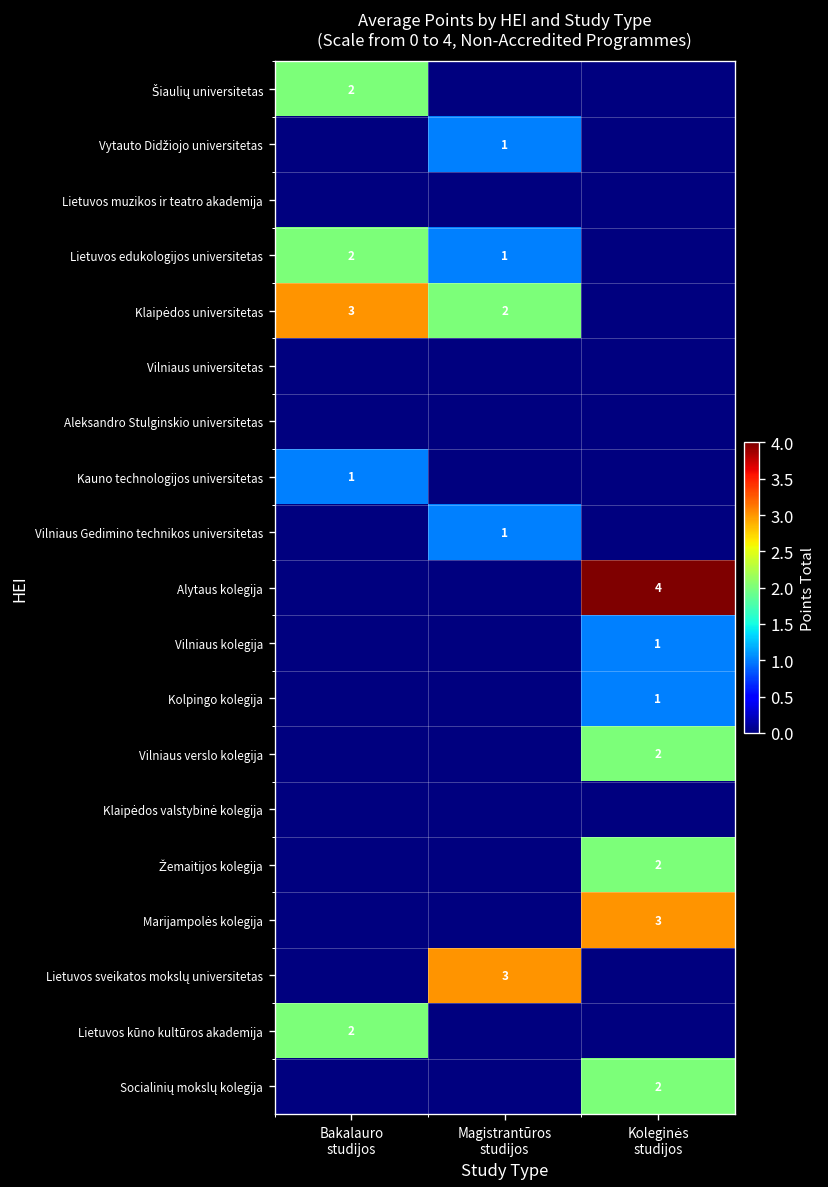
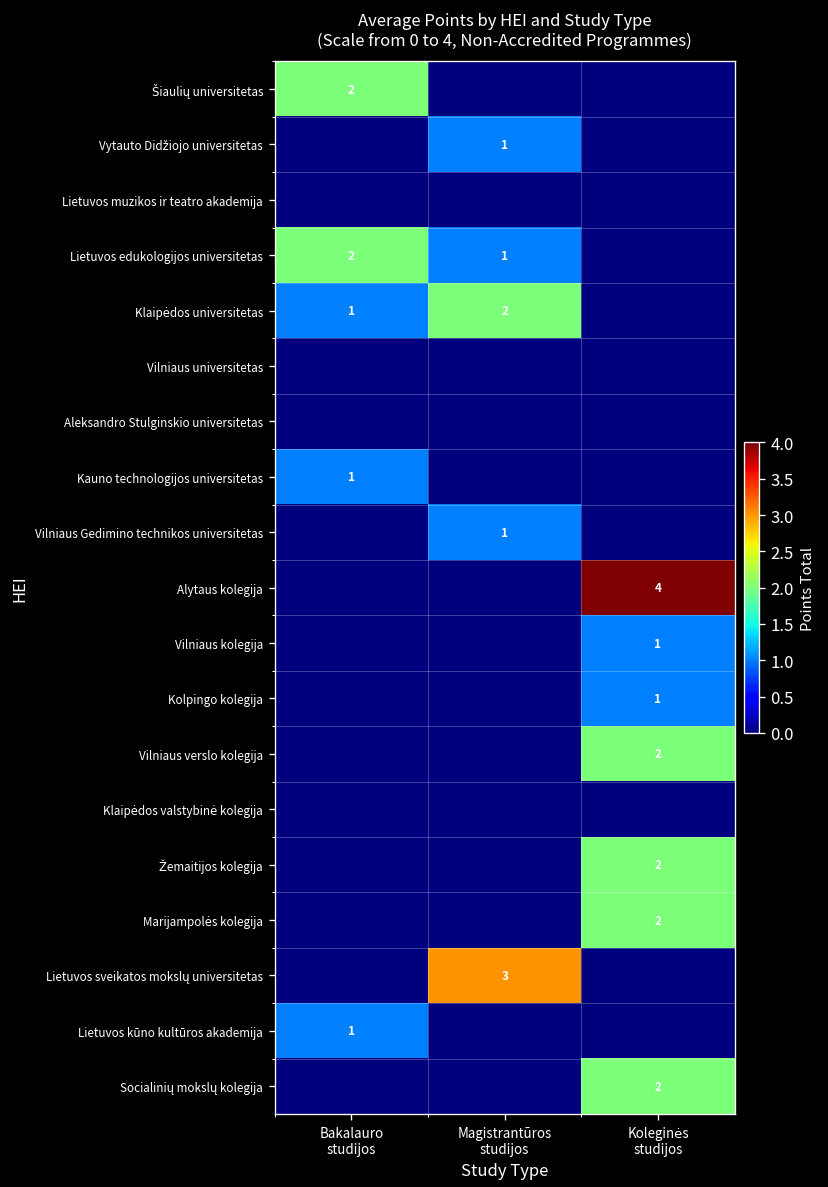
Klaipėdos universitetas, Bakalauro studijos: 3 -> 1
Marijampolės kolegija, Koleginės studijos: 3 -> 2
Lietuvos kūno kultūros akademija, Bakalauro studijos: 2 -> 1
